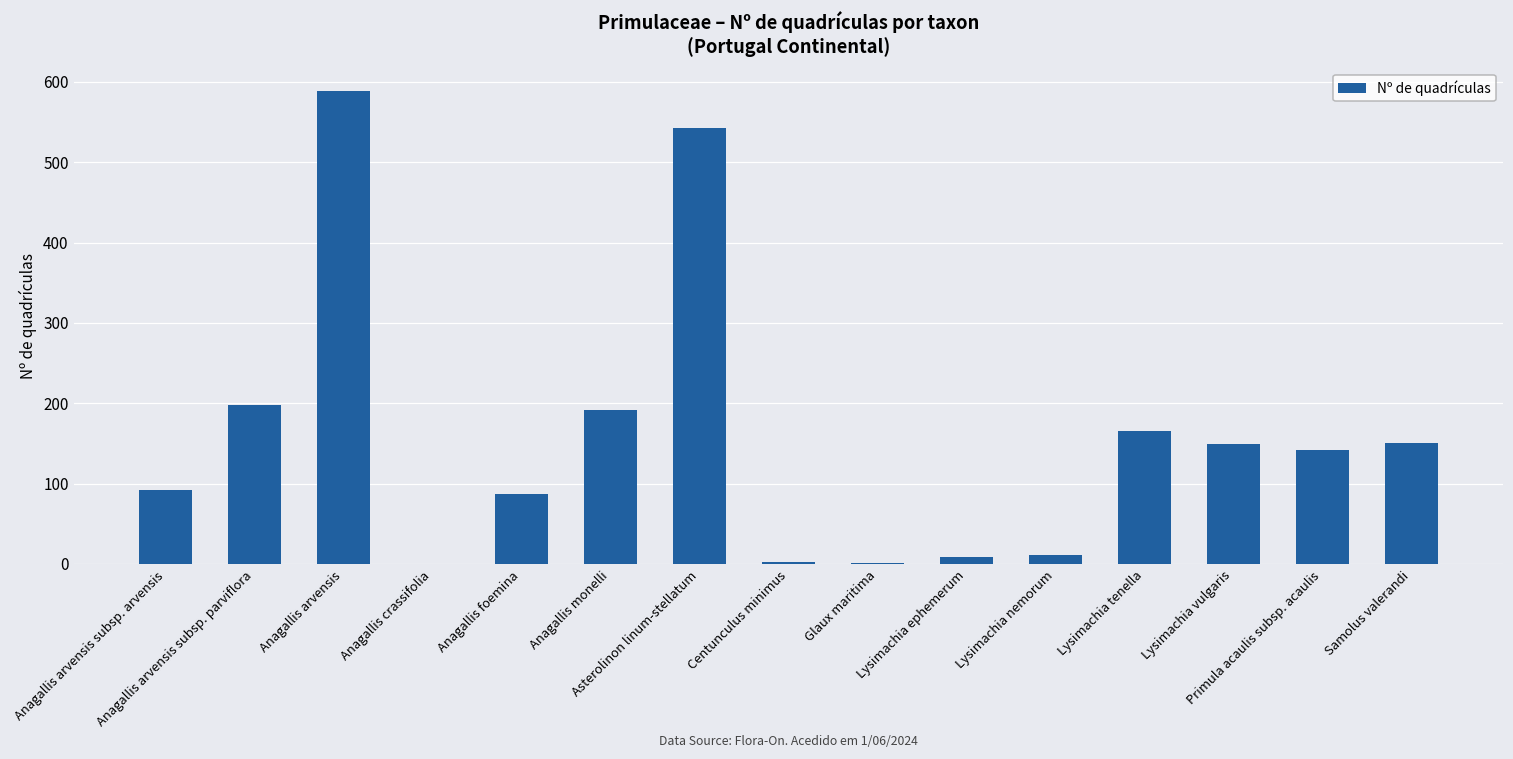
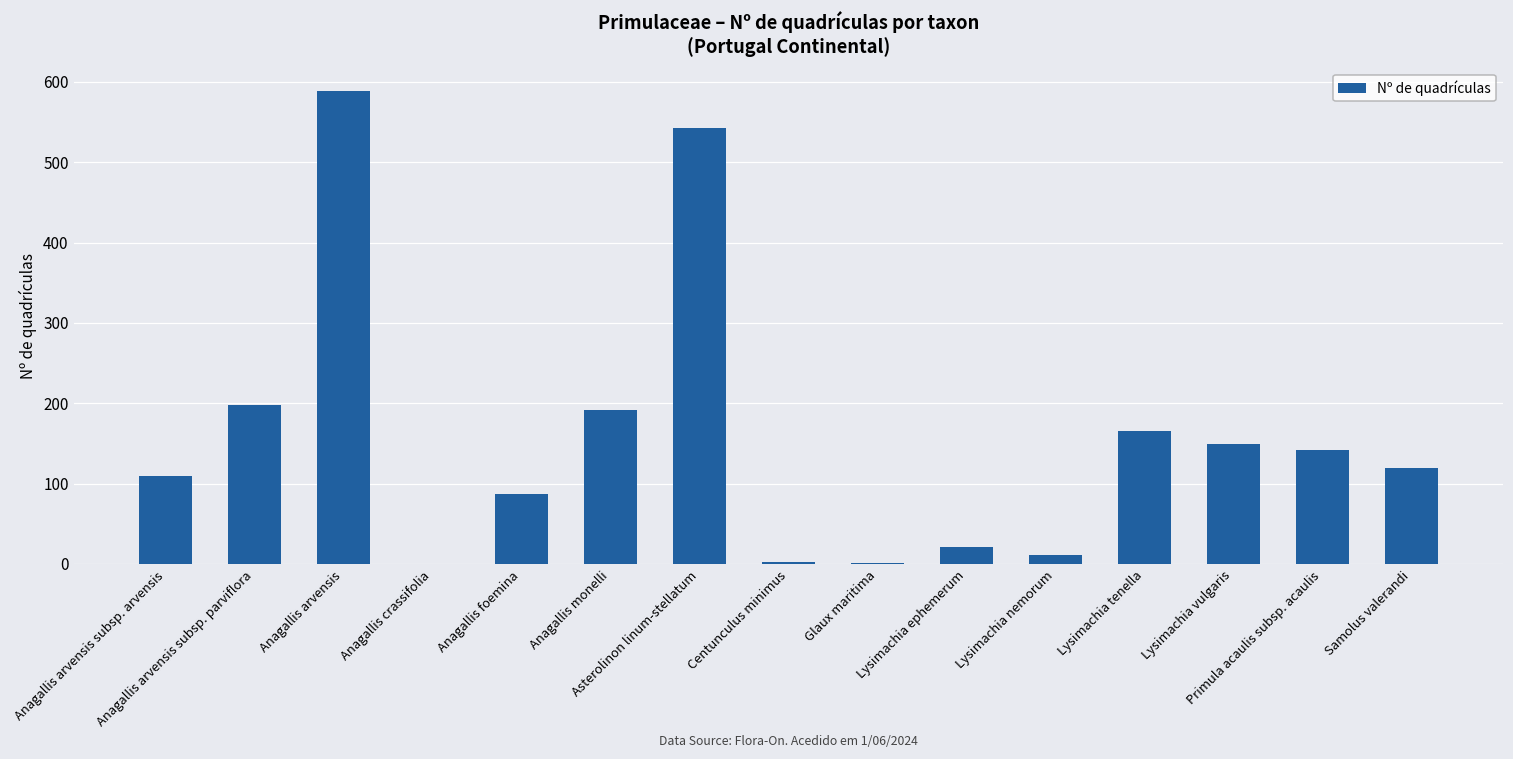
Anagallis arvensis subsp. arvensis: 90 -> 110
Lysimachia ephemerum: 10 -> 20
Samolus valerandi: 150 -> 120
